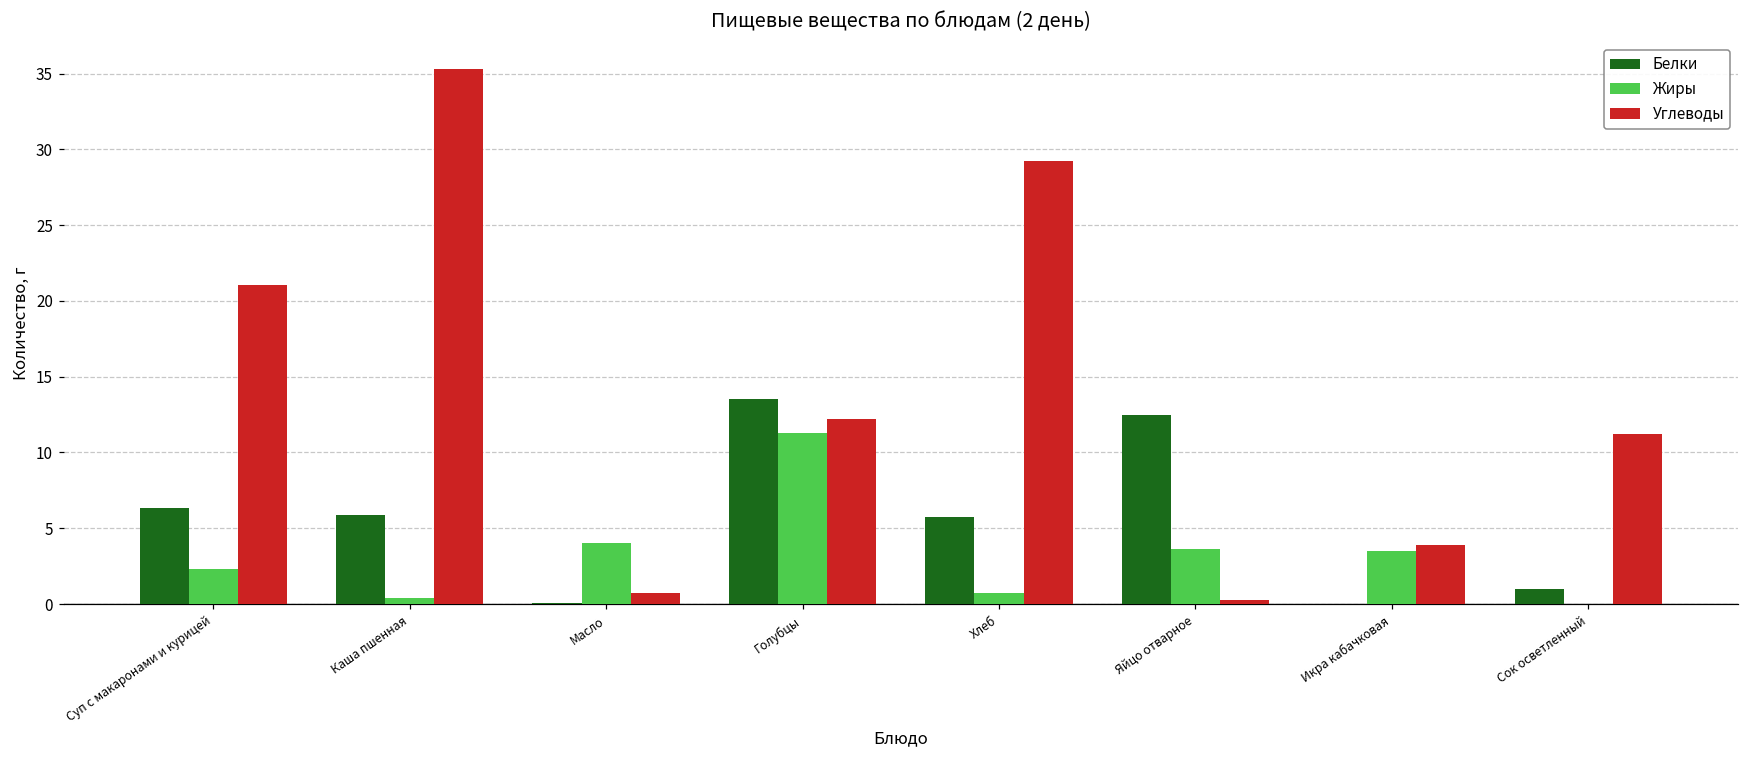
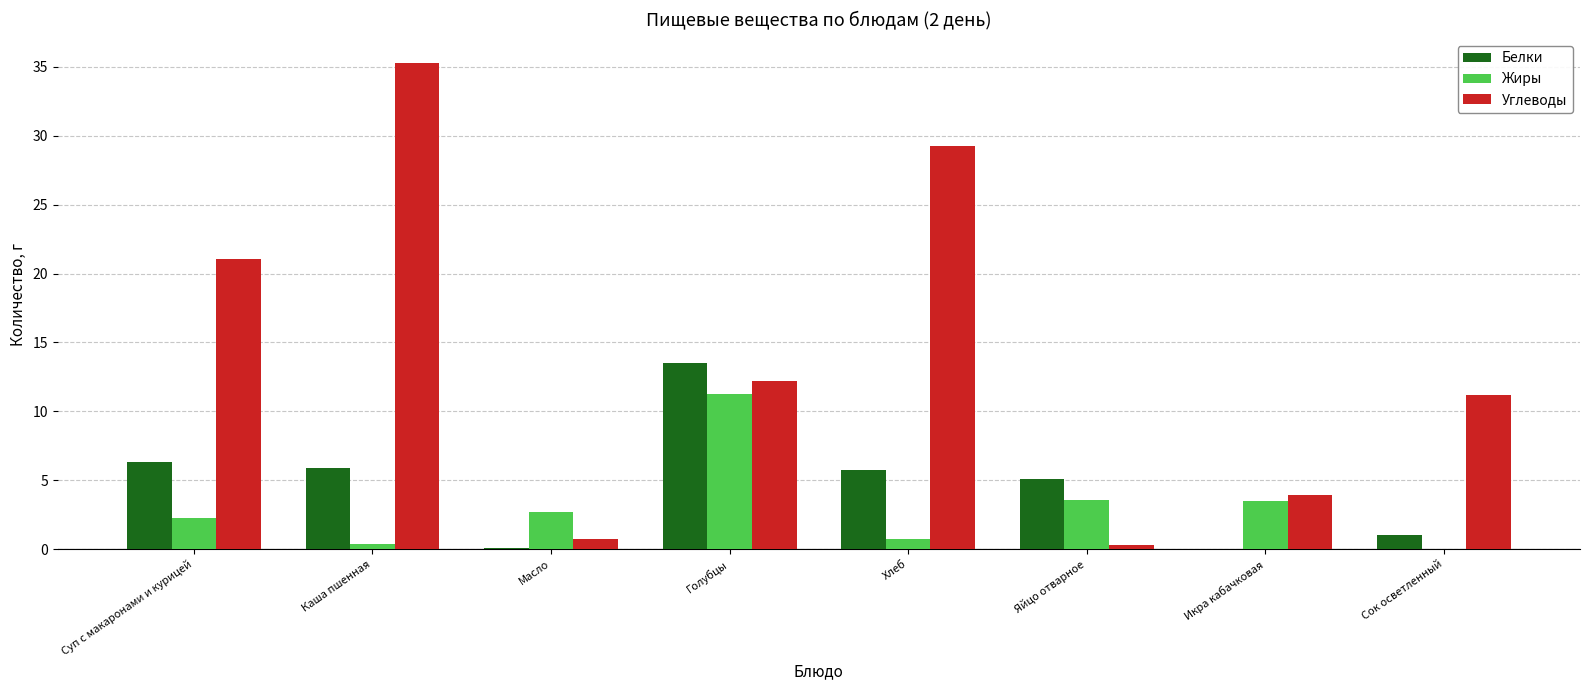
Жиры, Масло: 4.0 -> 2.7
Белки, Яйцо отварное: 12.5 -> 5.1
